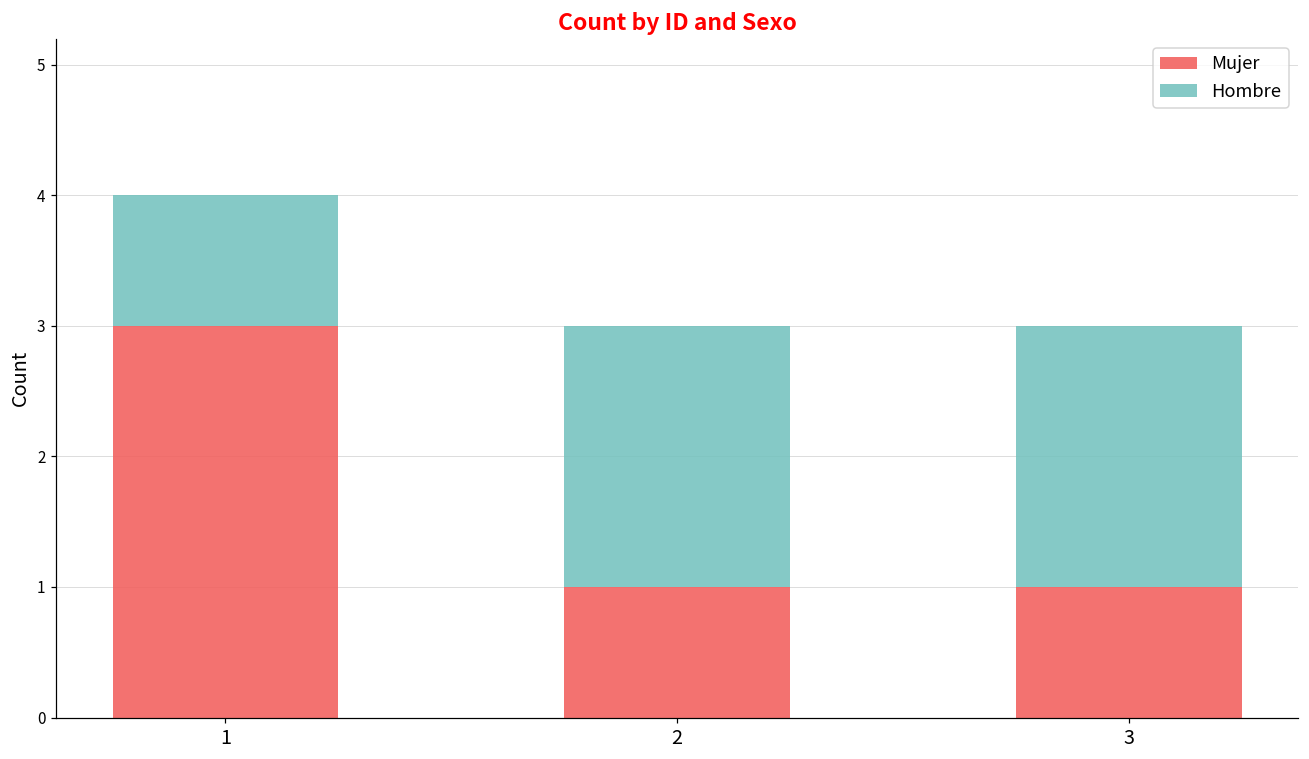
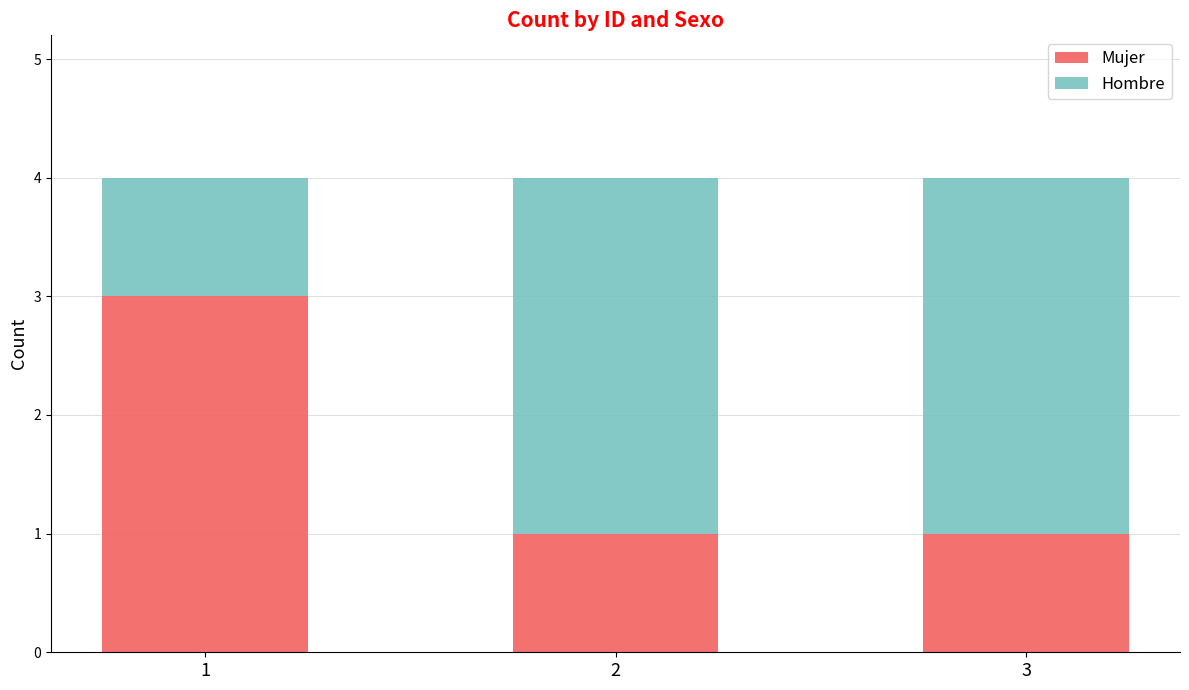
Hombre, 2: 2 -> 3
Hombre, 3: 2 -> 3
